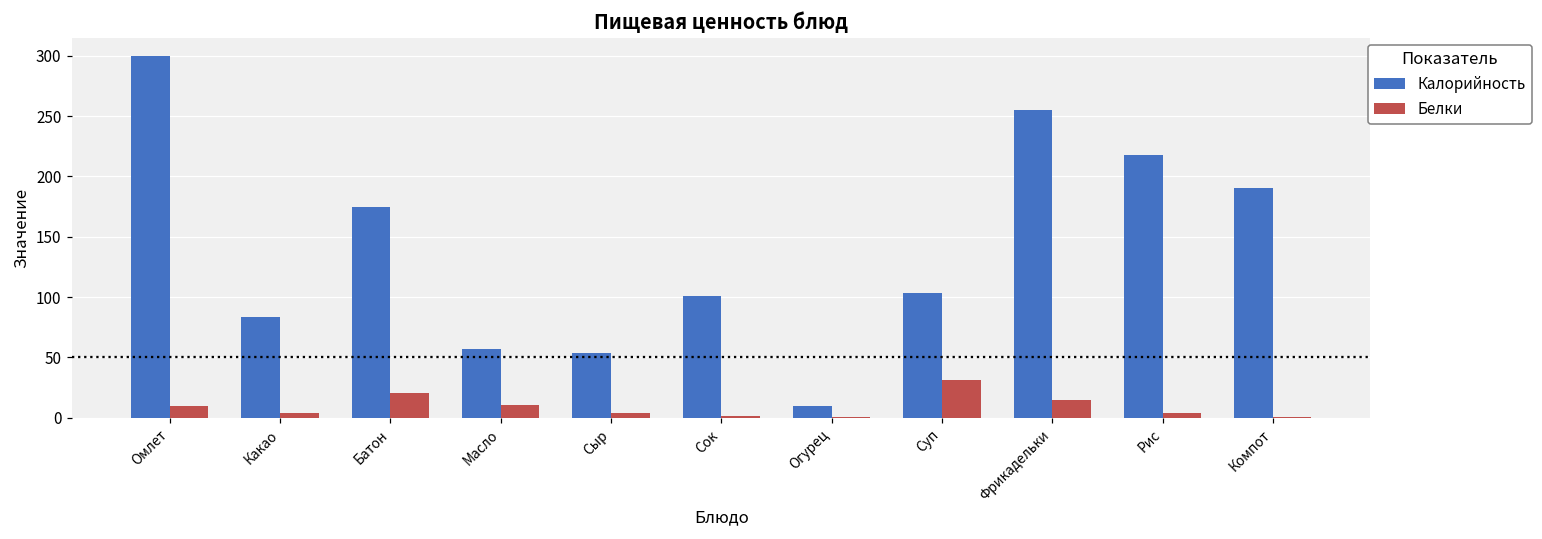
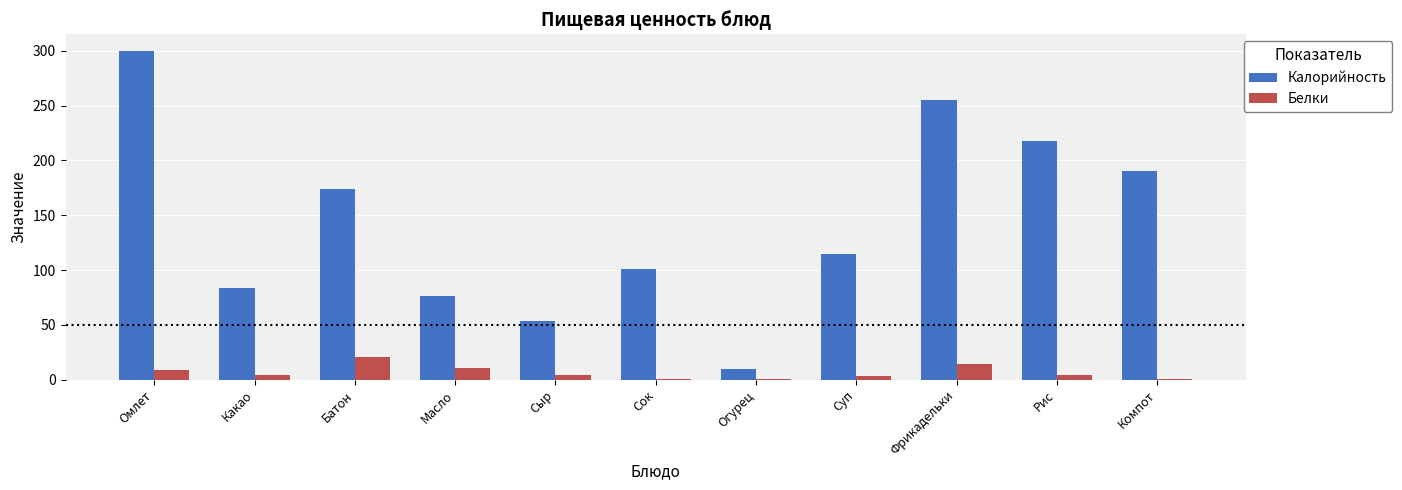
Калорийность, Масло: 57 -> 77
Калорийность, Суп: 103 -> 115
Белки, Суп: 31 -> 3
